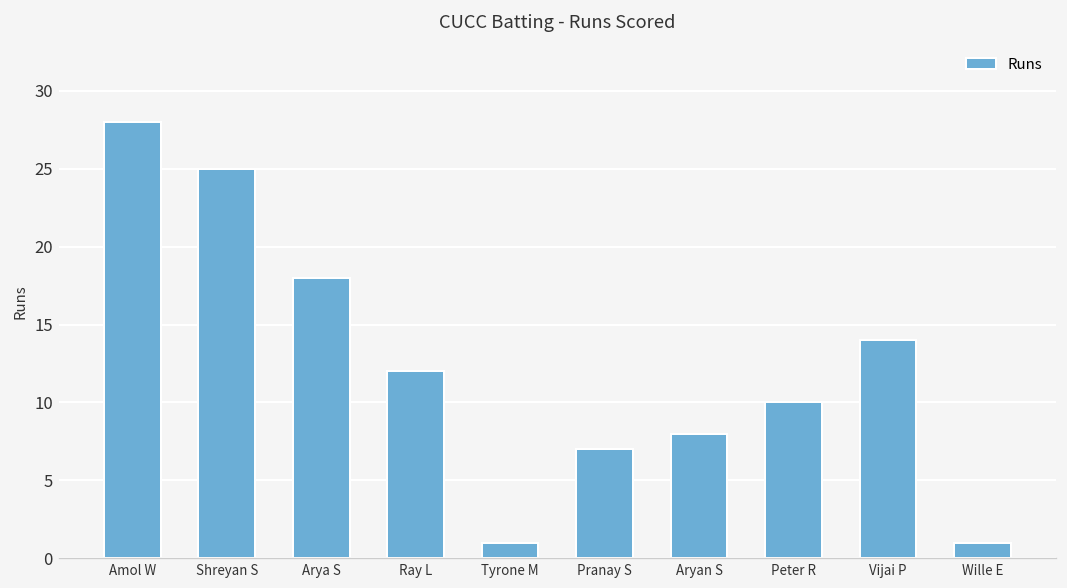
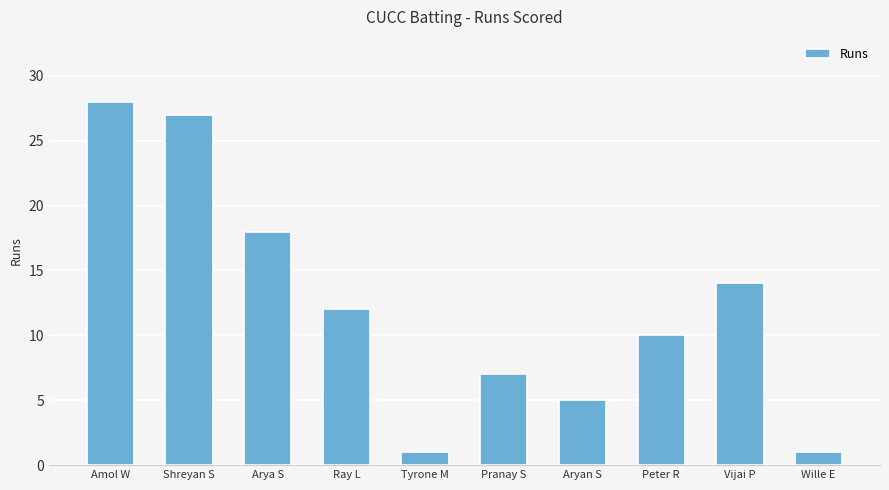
Shreyan S: 25 -> 27
Aryan S: 8 -> 5
